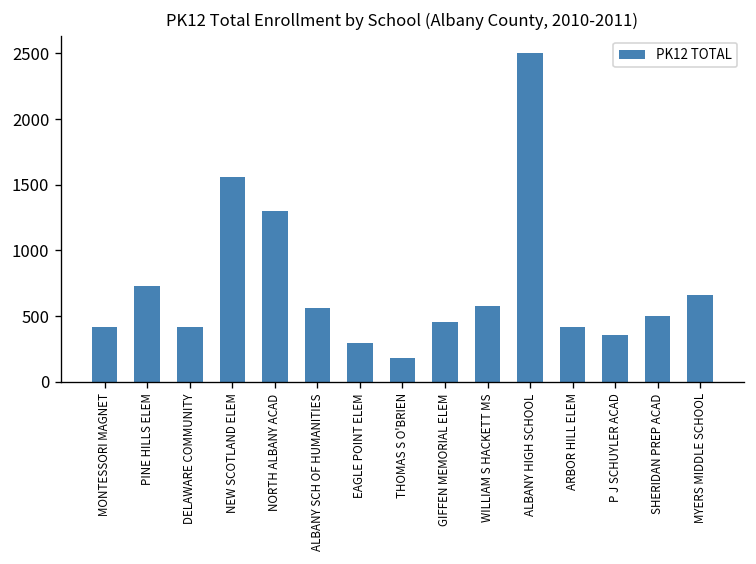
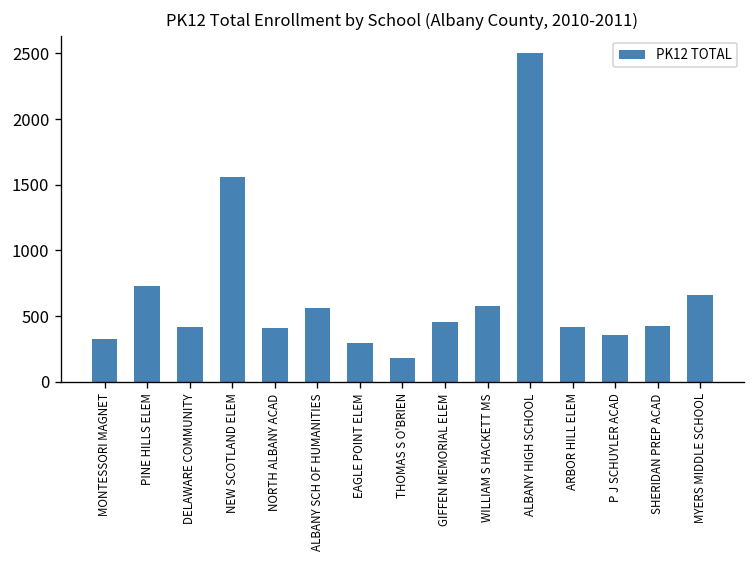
MONTESSORI MAGNET: 420 -> 330
NORTH ALBANY ACAD: 1300 -> 410
SHERIDAN PREP ACAD: 500 -> 420
